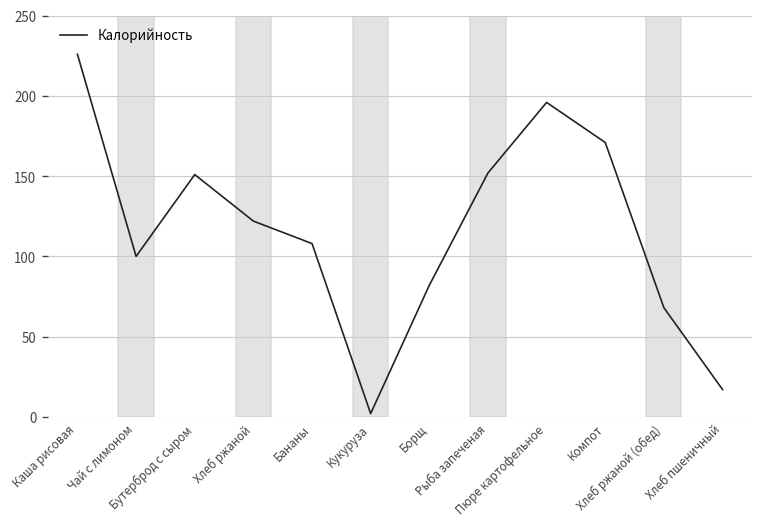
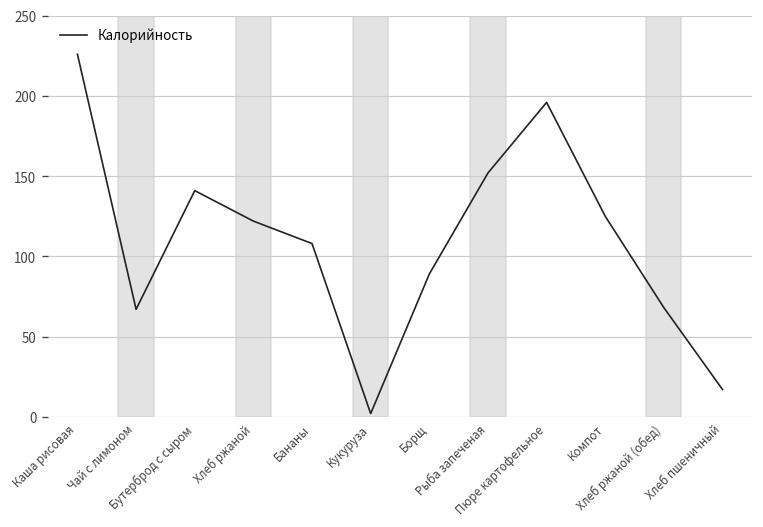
Чай с лимоном: 100 -> 67
Бутерброд с сыром: 151 -> 141
Борщ: 82 -> 89
Компот: 171 -> 125
